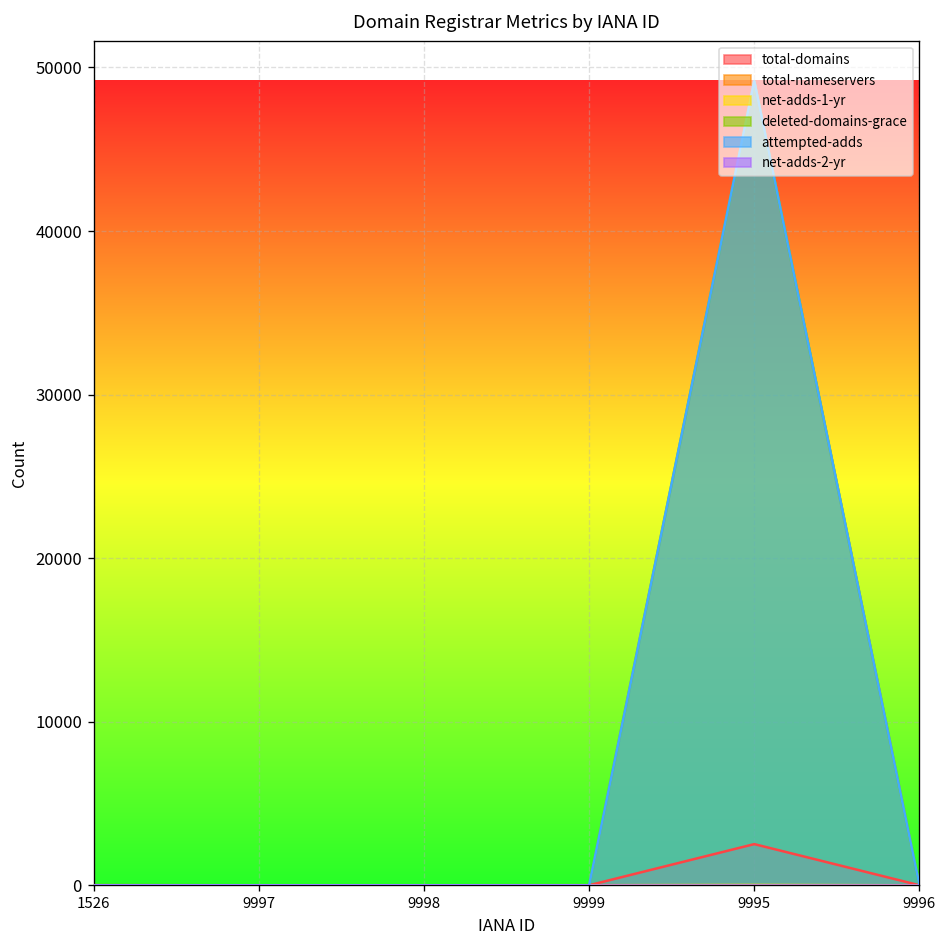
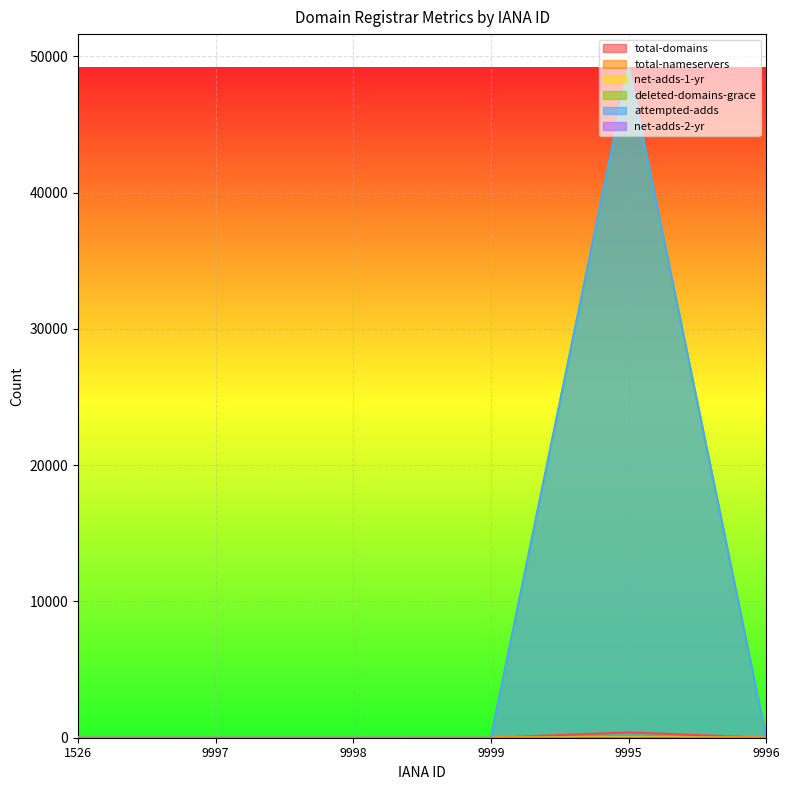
total-domains, 9995: 2500 -> 400
